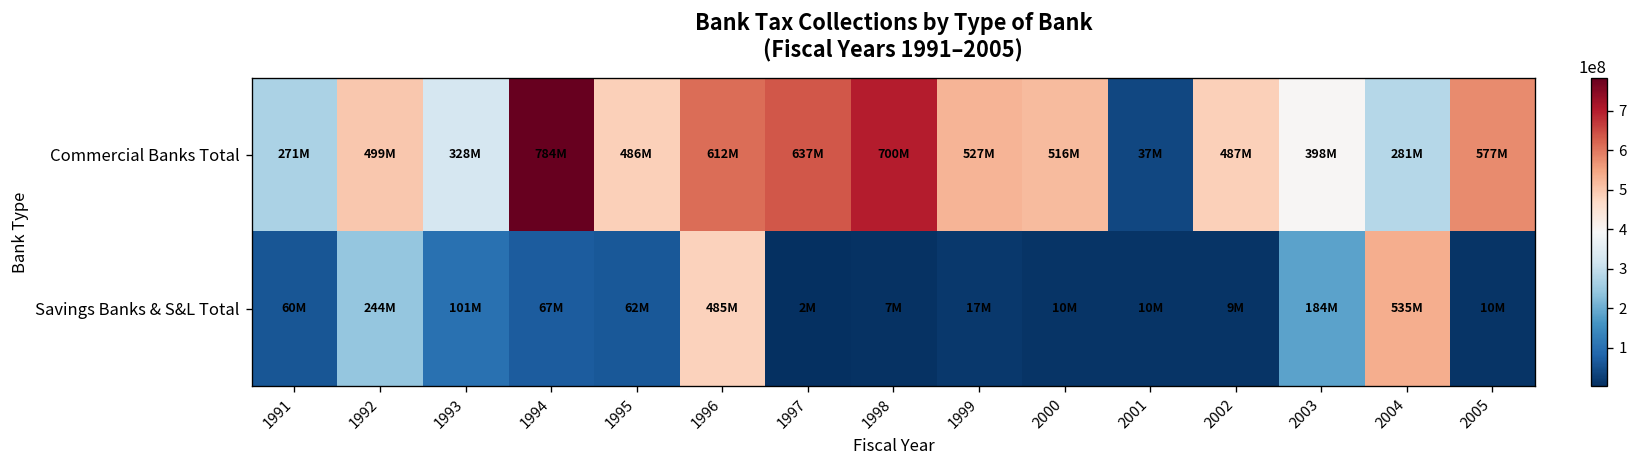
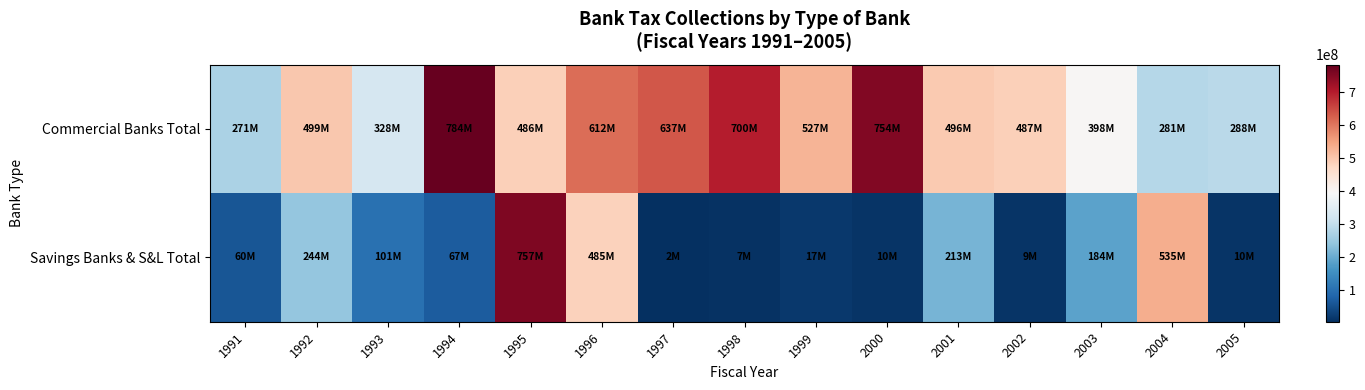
Commercial Banks Total, 2000: 516M -> 754M
Commercial Banks Total, 2001: 37M -> 496M
Commercial Banks Total, 2005: 577M -> 288M
Savings Banks & S&L Total, 1995: 62M -> 757M
Savings Banks & S&L Total, 2001: 10M -> 213M
